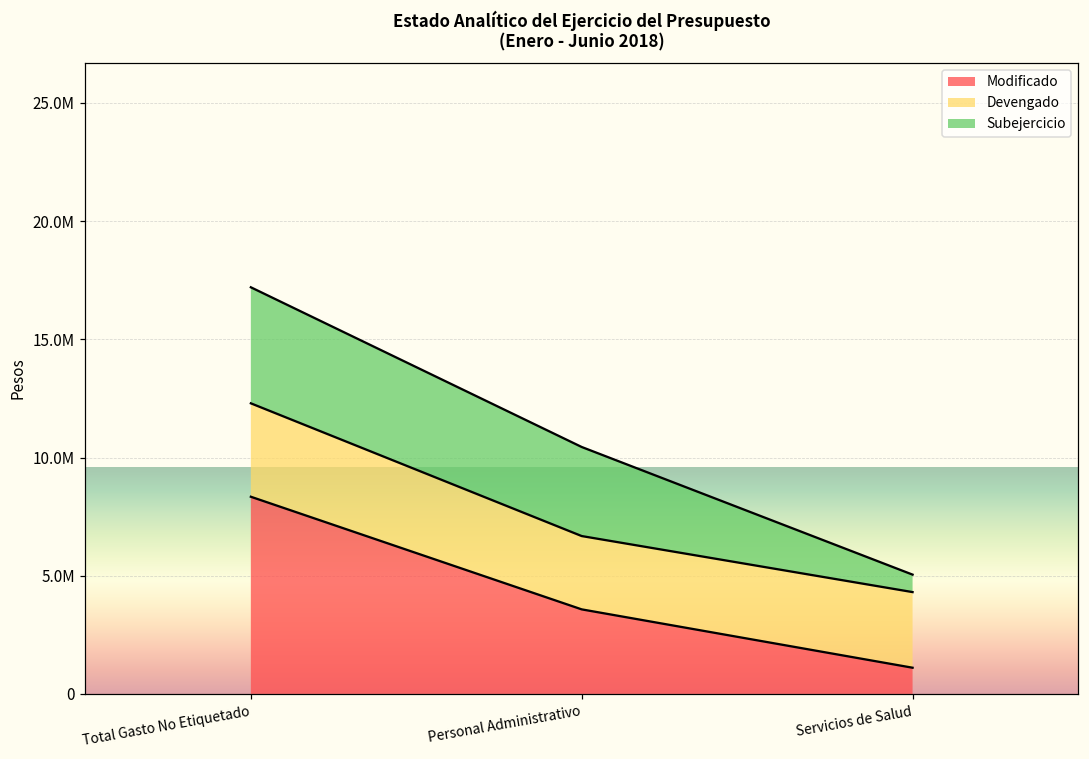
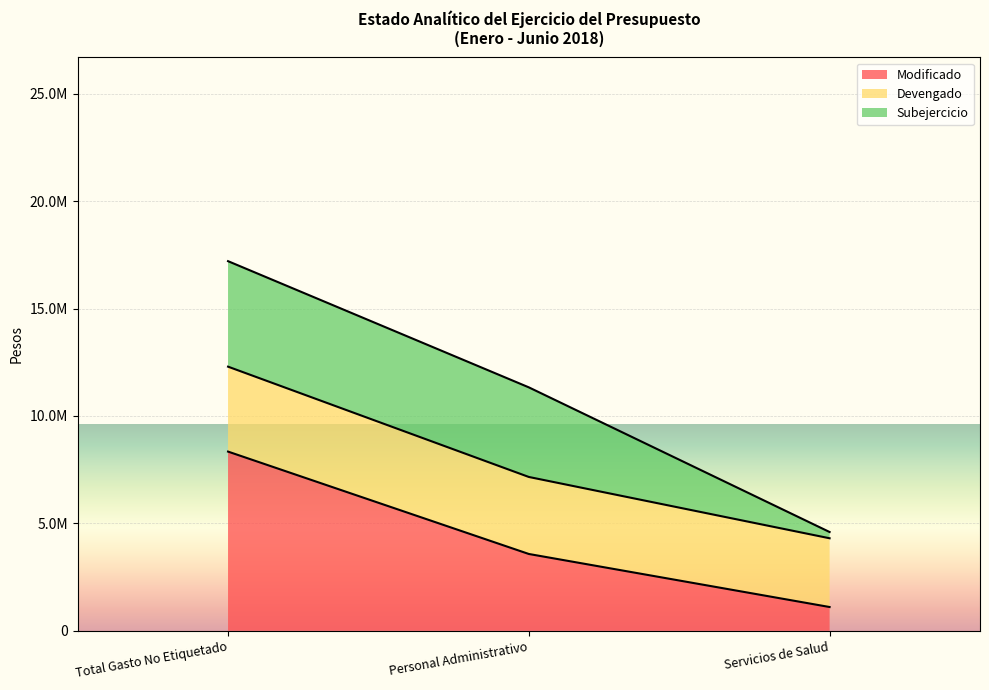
Devengado, Personal Administrativo: 3100000 -> 3600000
Subejercicio, Personal Administrativo: 3800000 -> 4200000
Subejercicio, Servicios de Salud: 700000 -> 300000
